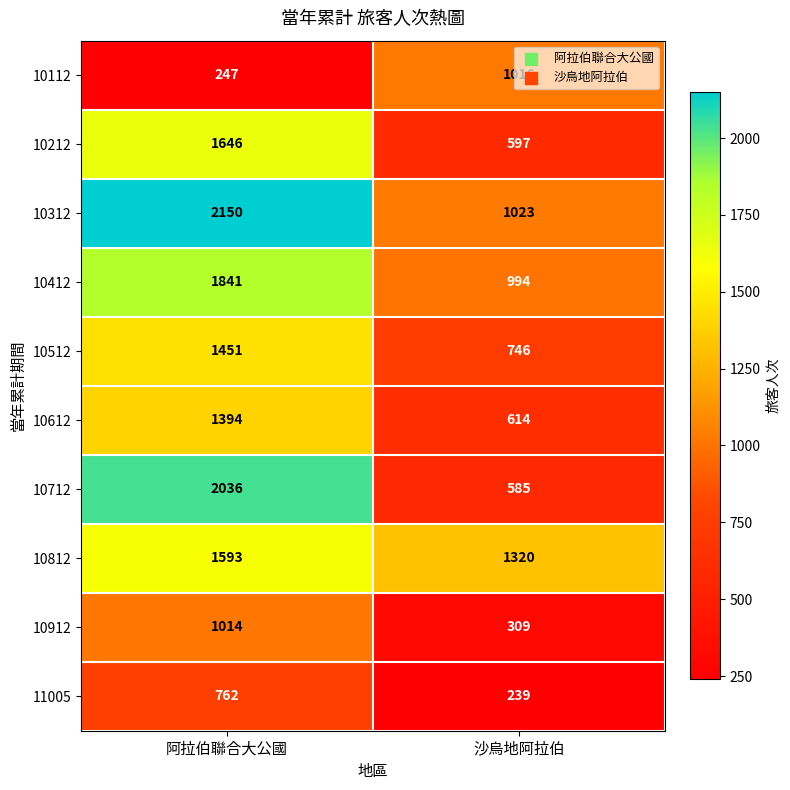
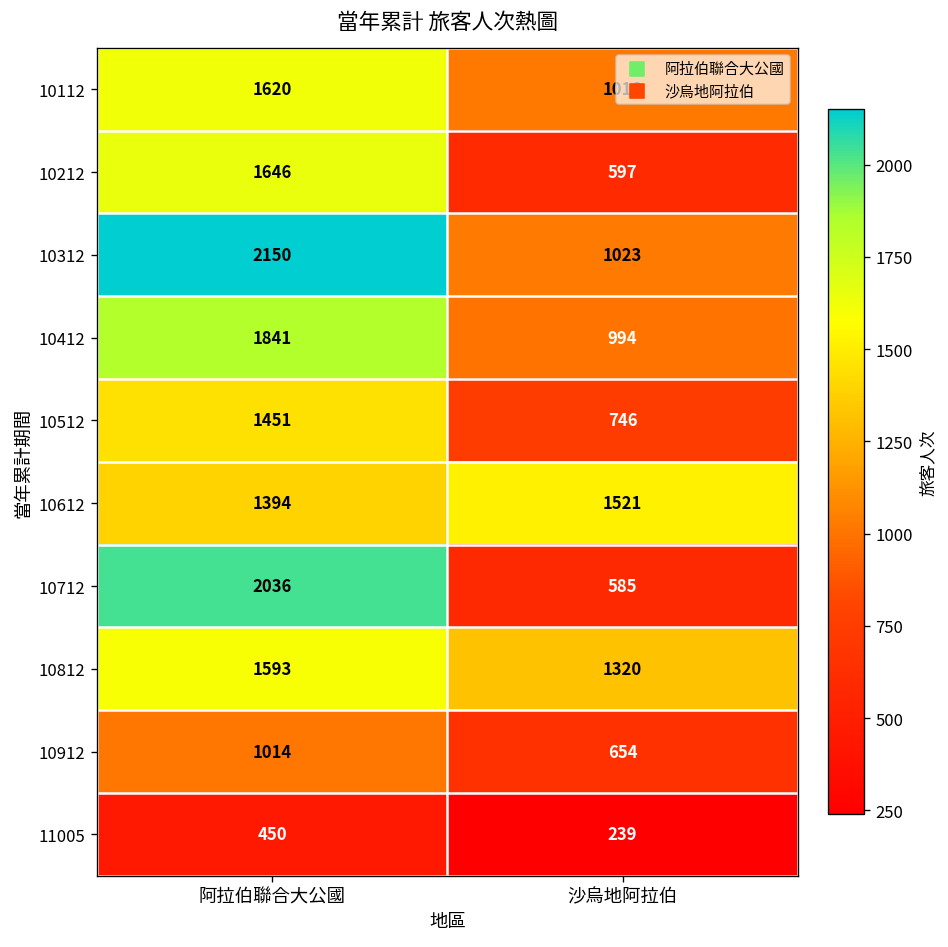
10112, 阿拉伯聯合大公國: 247 -> 1620
10612, 沙烏地阿拉伯: 614 -> 1521
10912, 沙烏地阿拉伯: 309 -> 654
11005, 阿拉伯聯合大公國: 762 -> 450
